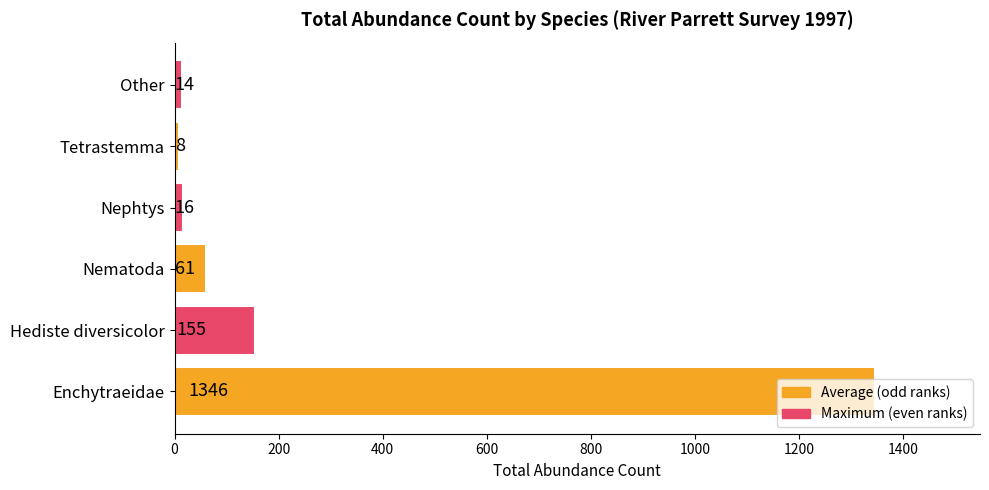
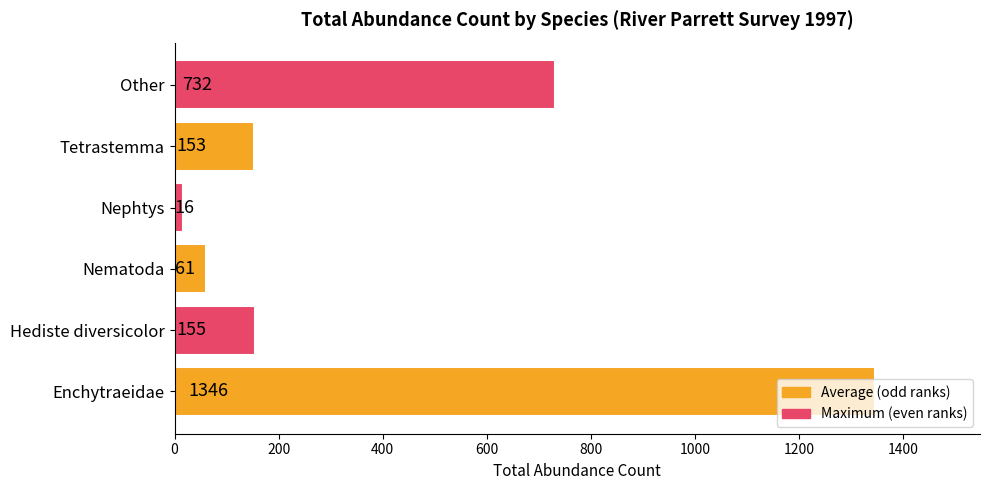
Other: 14 -> 732
Tetrastemma: 8 -> 153
